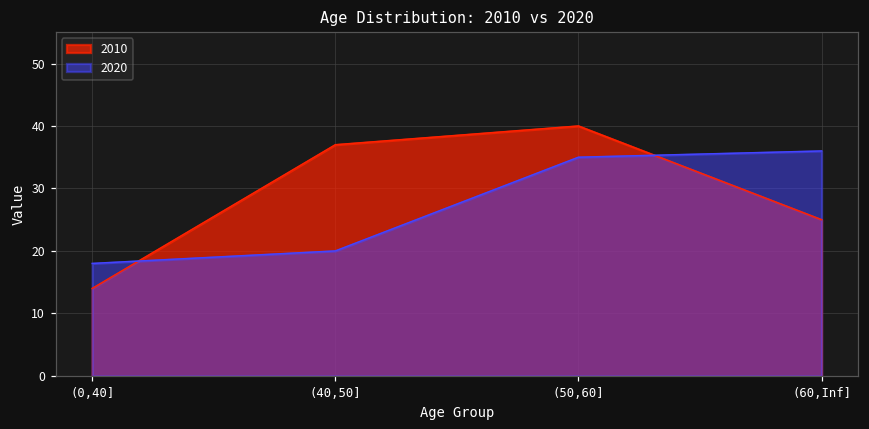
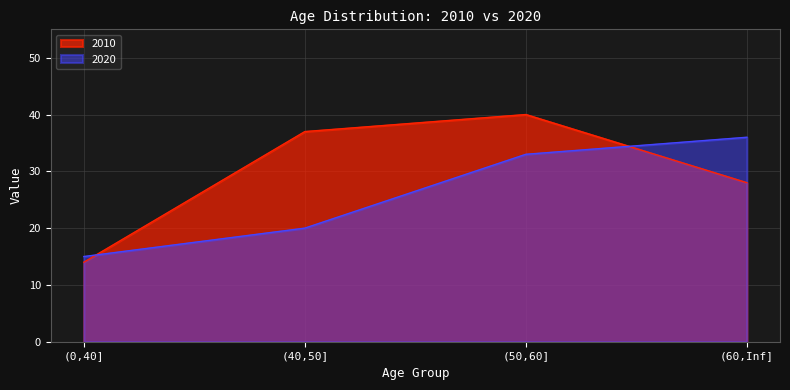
2020, (0,40]: 18 -> 15
2020, (50,60]: 35 -> 33
2010, (60,Inf]: 25 -> 28
